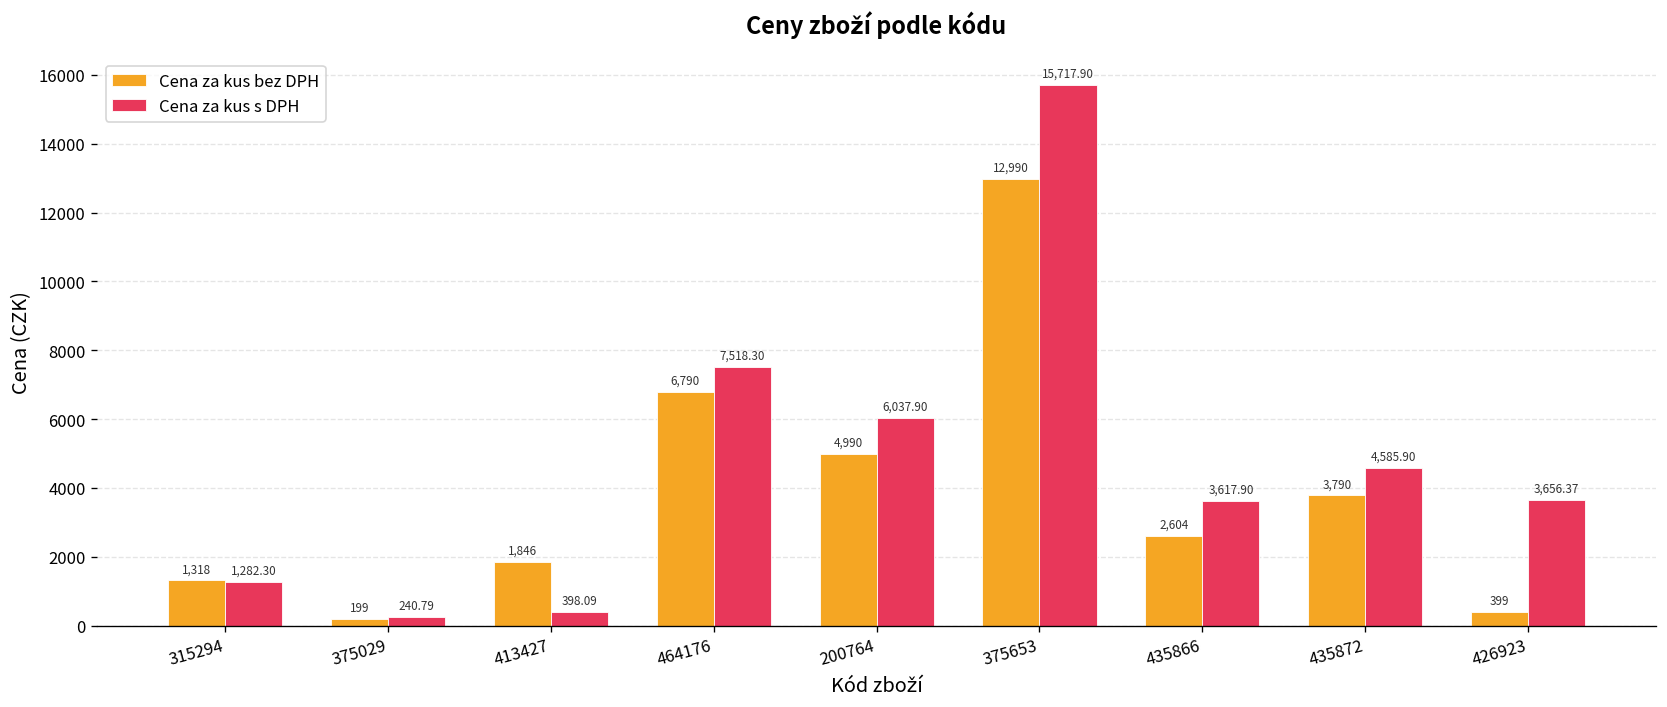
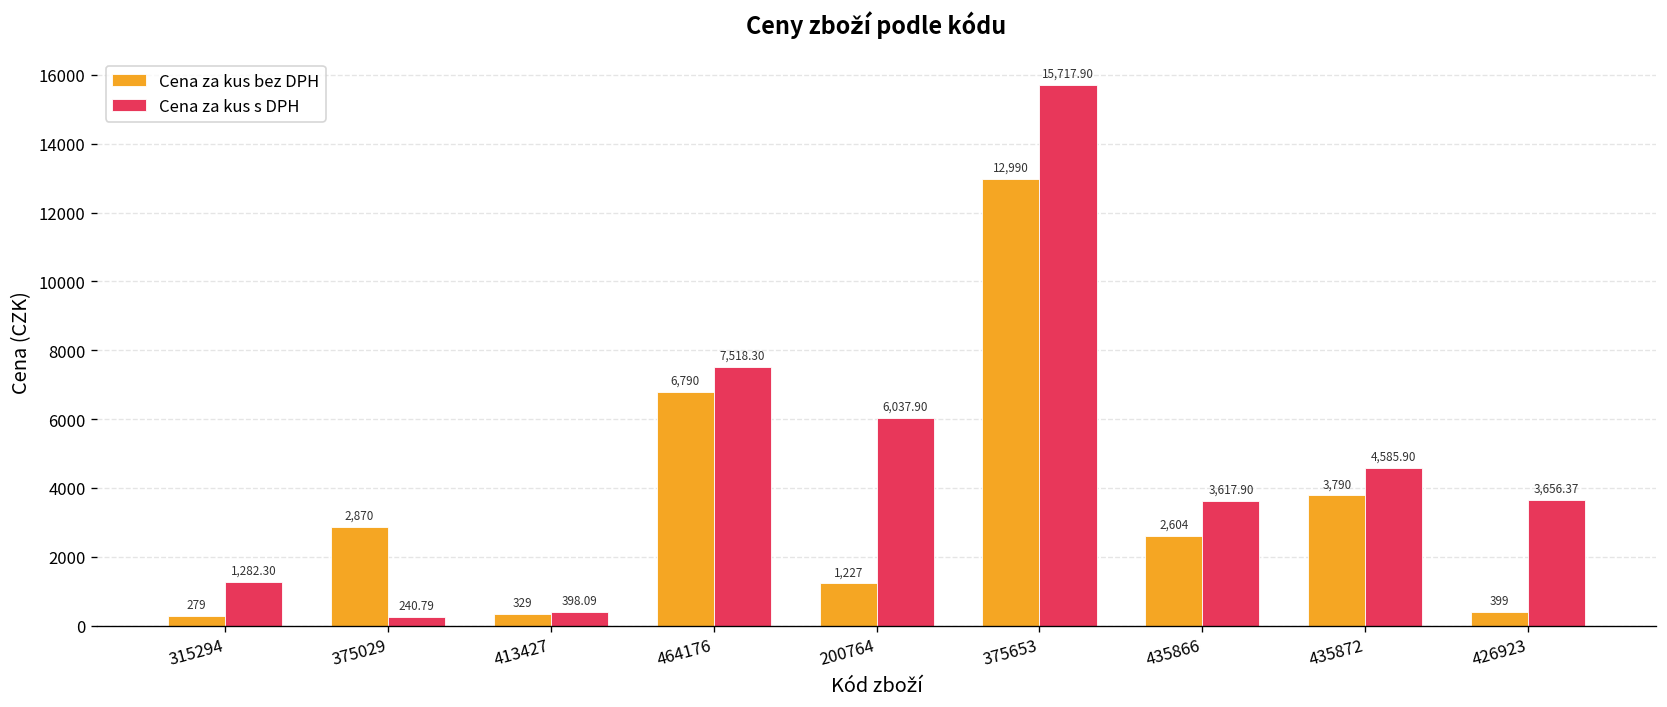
Cena za kus bez DPH, 315294: 1,318 -> 279
Cena za kus bez DPH, 375029: 199 -> 2,870
Cena za kus bez DPH, 413427: 1,846 -> 329
Cena za kus bez DPH, 200764: 4,990 -> 1,227
